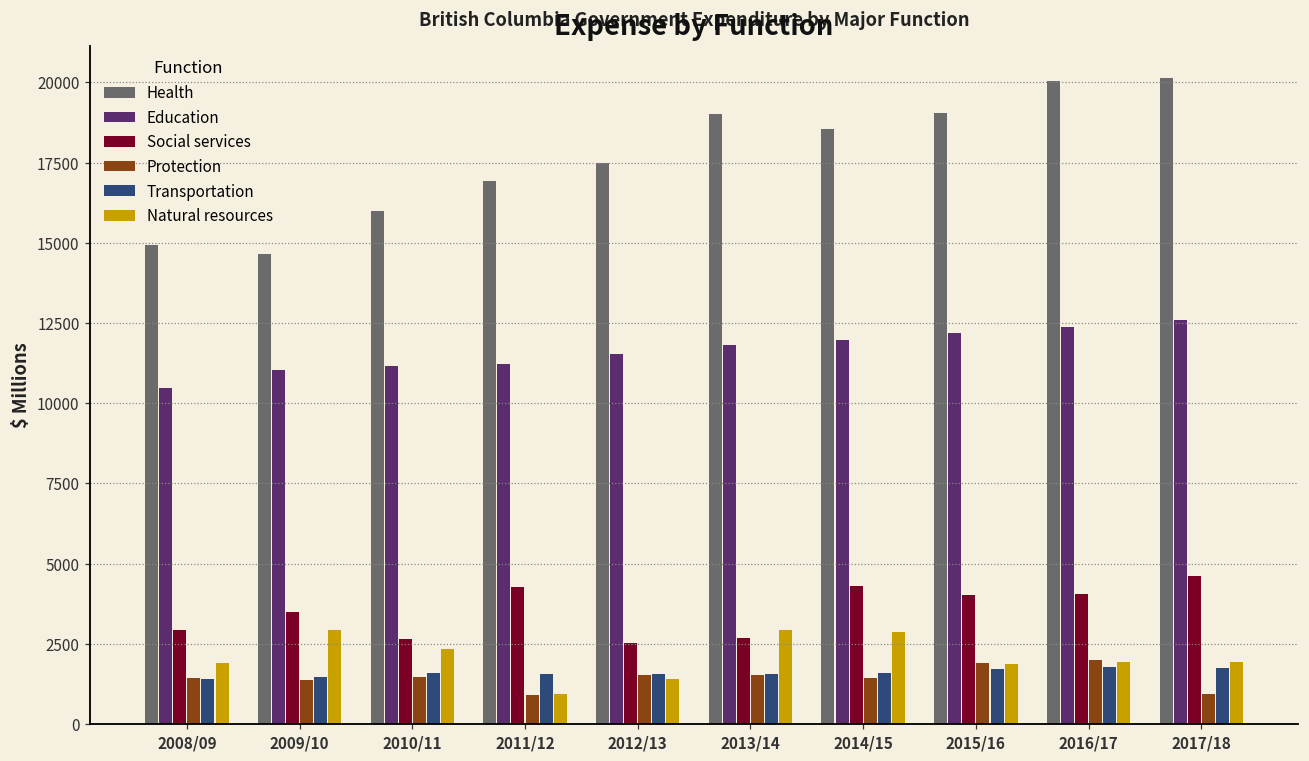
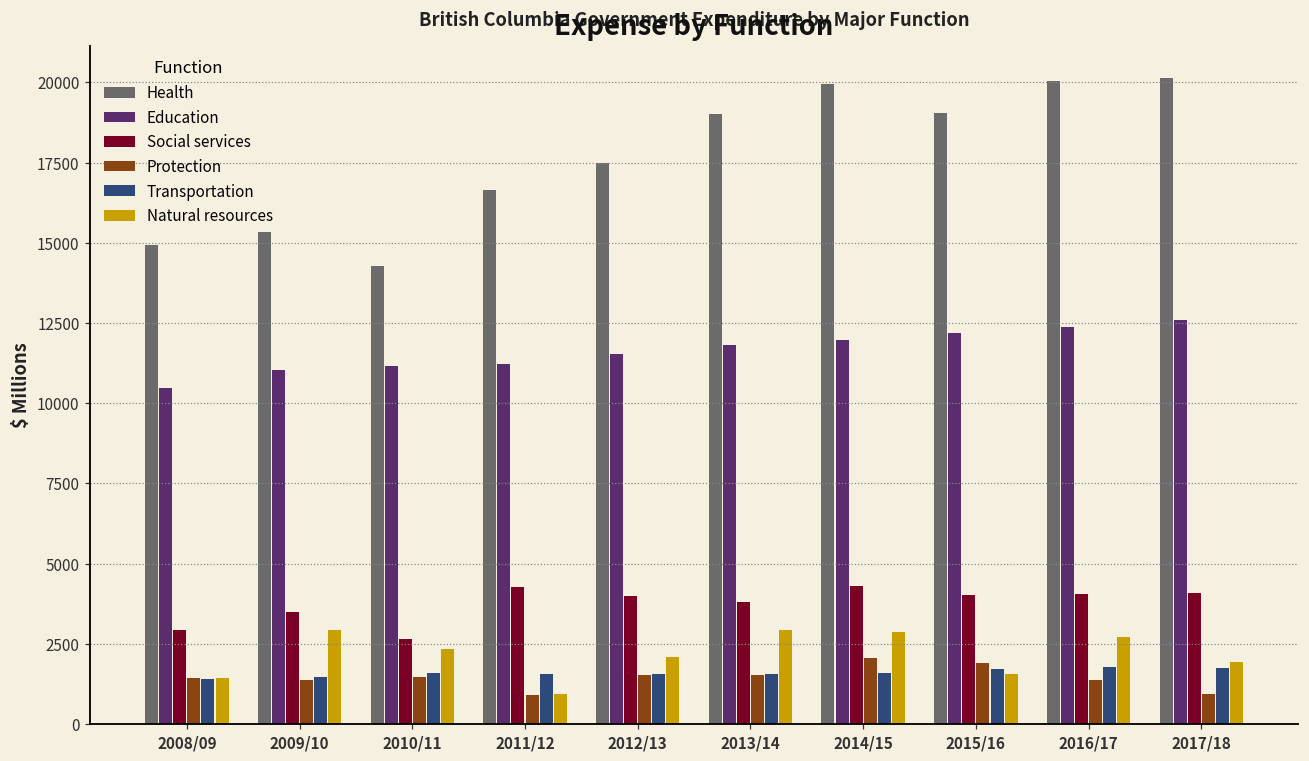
Natural resources, 2008/09: 1900 -> 1400
Health, 2009/10: 14700 -> 15300
Health, 2010/11: 16000 -> 14300
Health, 2011/12: 16900 -> 16600
Social services, 2012/13: 2500 -> 4000
Natural resources, 2012/13: 1400 -> 2100
Social services, 2013/14: 2700 -> 3800
Health, 2014/15: 18500 -> 20000
Protection, 2014/15: 1400 -> 2100
Natural resources, 2015/16: 1900 -> 1600
Protection, 2016/17: 2000 -> 1400
Natural resources, 2016/17: 1900 -> 2700
Social services, 2017/18: 4600 -> 4100
